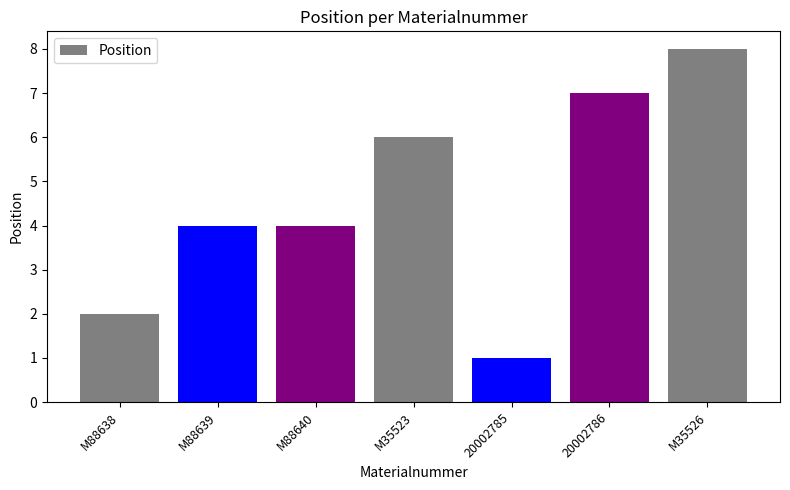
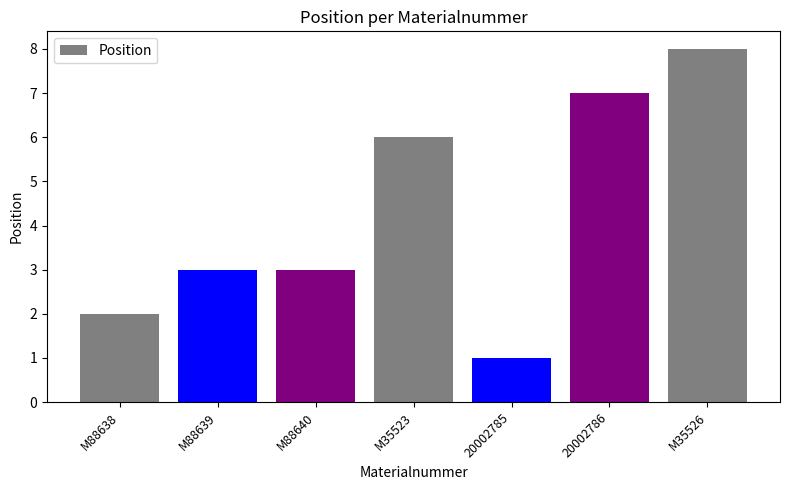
M88639: 4 -> 3
M88640: 4 -> 3
